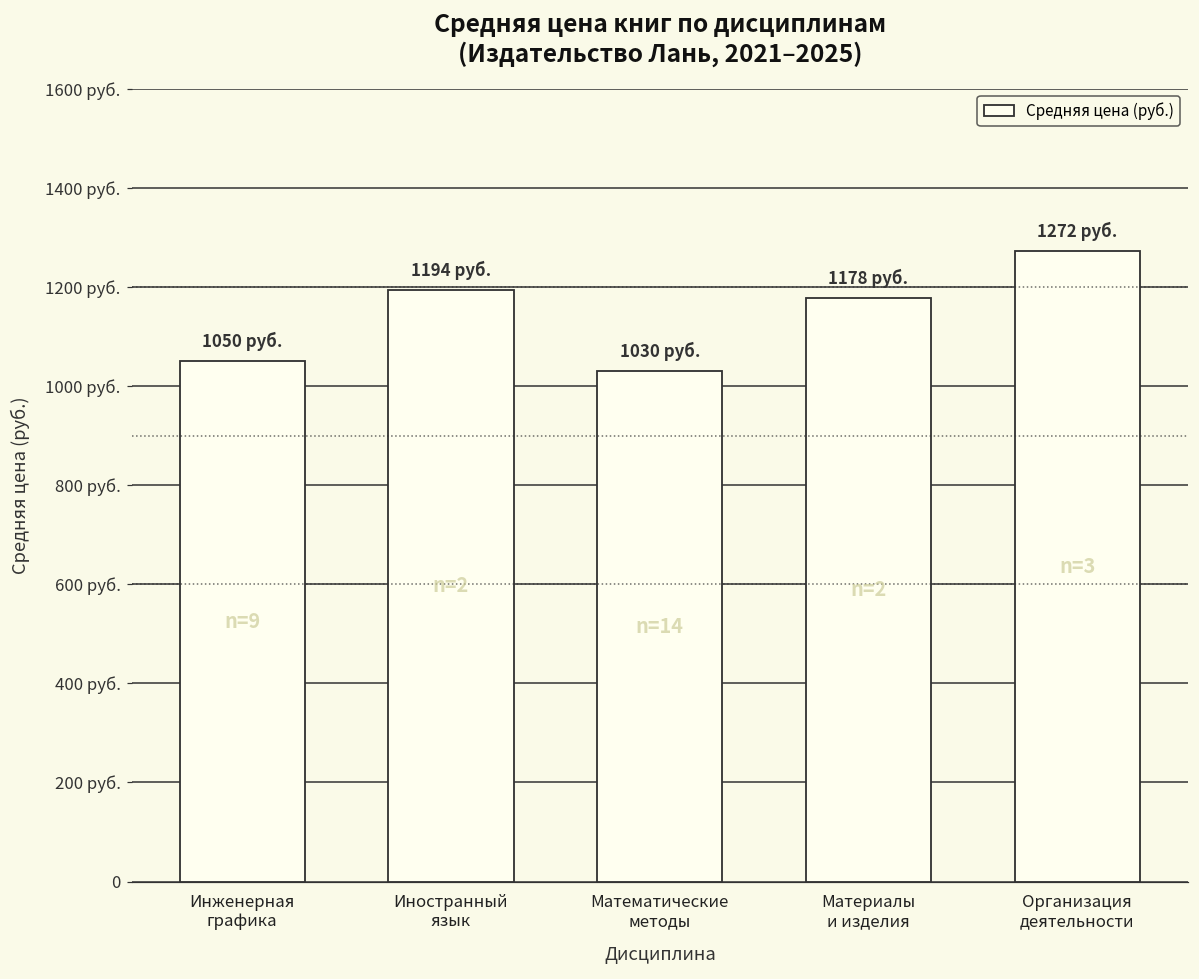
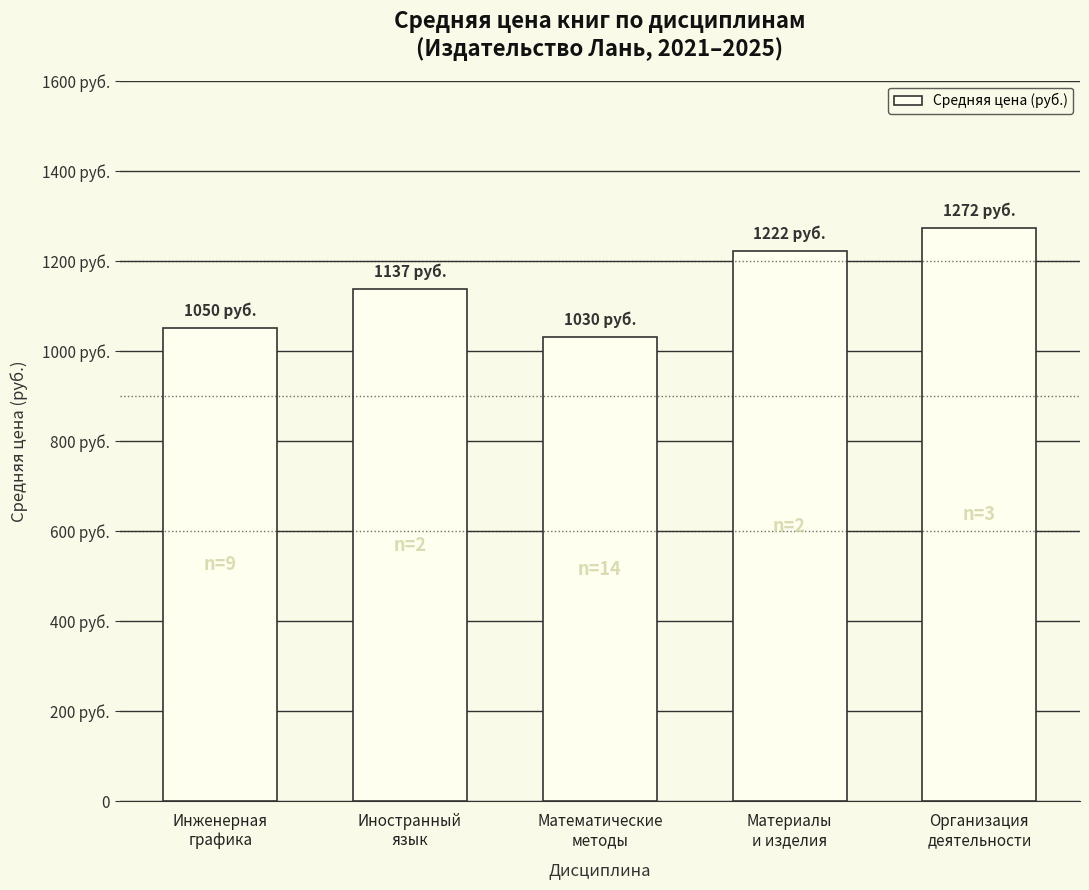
Иностранный язык: 1194 -> 1137
Материалы и изделия: 1178 -> 1222
